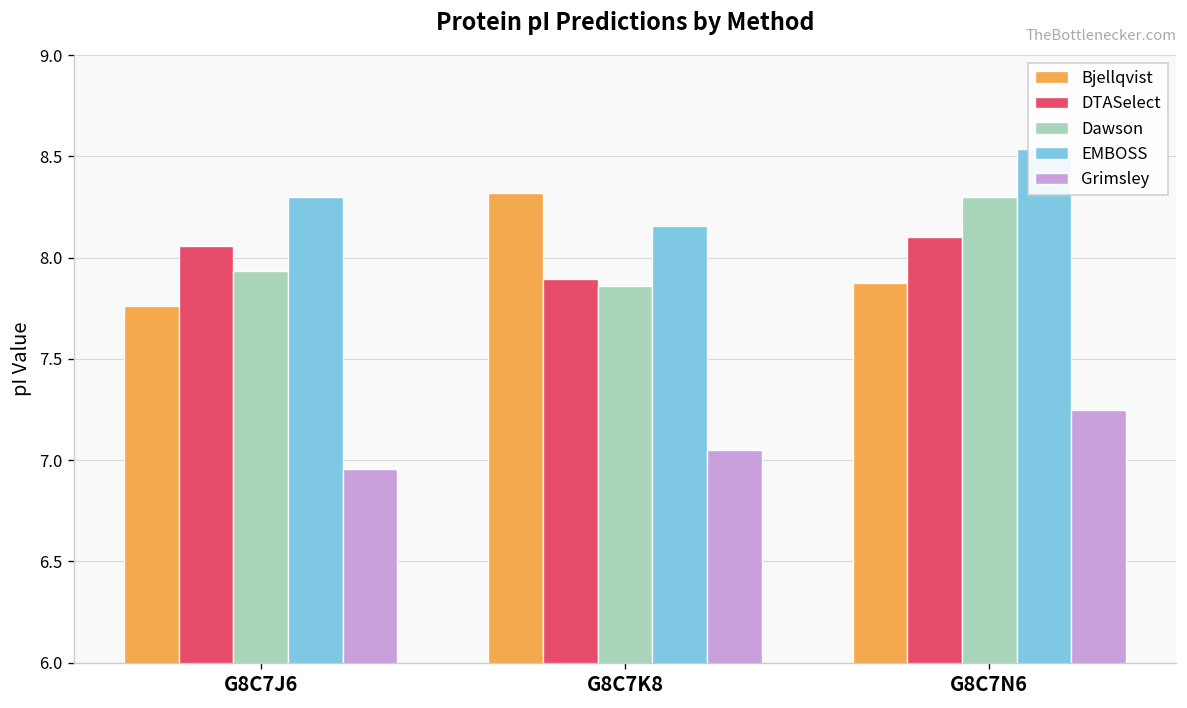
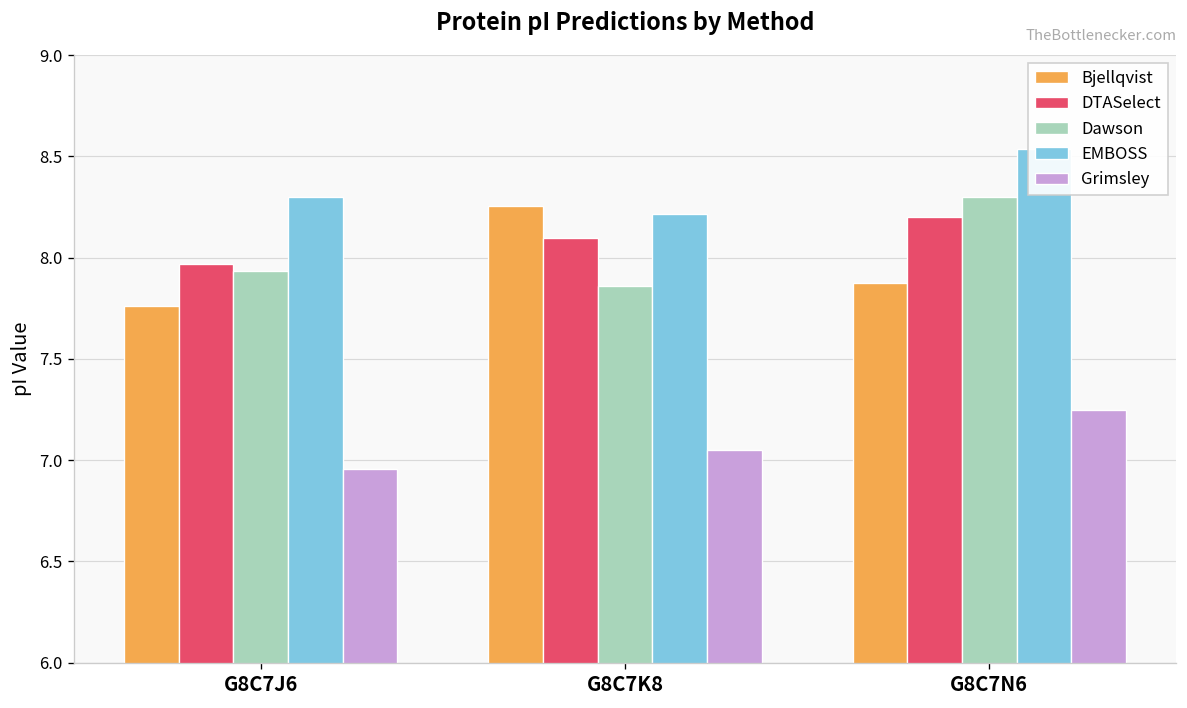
DTASelect, G8C7J6: 8.06 -> 7.97
Bjellqvist, G8C7K8: 8.32 -> 8.26
DTASelect, G8C7K8: 7.89 -> 8.10
EMBOSS, G8C7K8: 8.15 -> 8.21
DTASelect, G8C7N6: 8.1 -> 8.2
